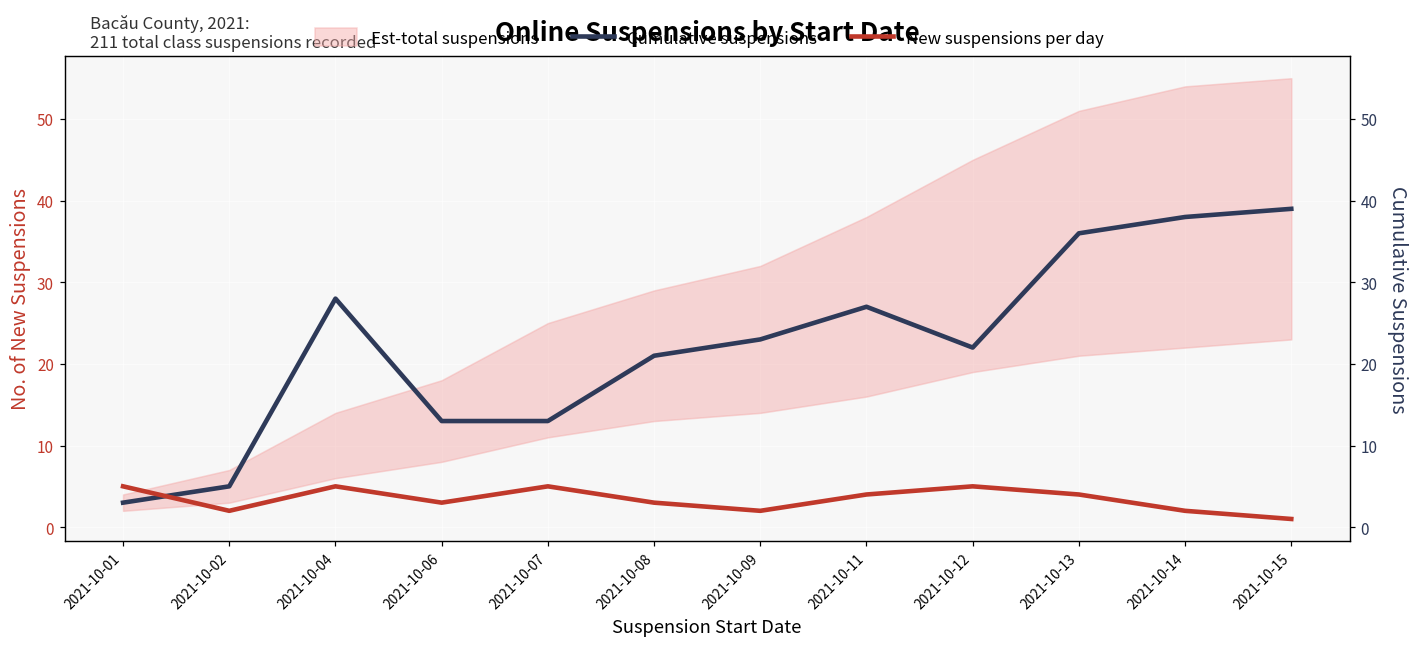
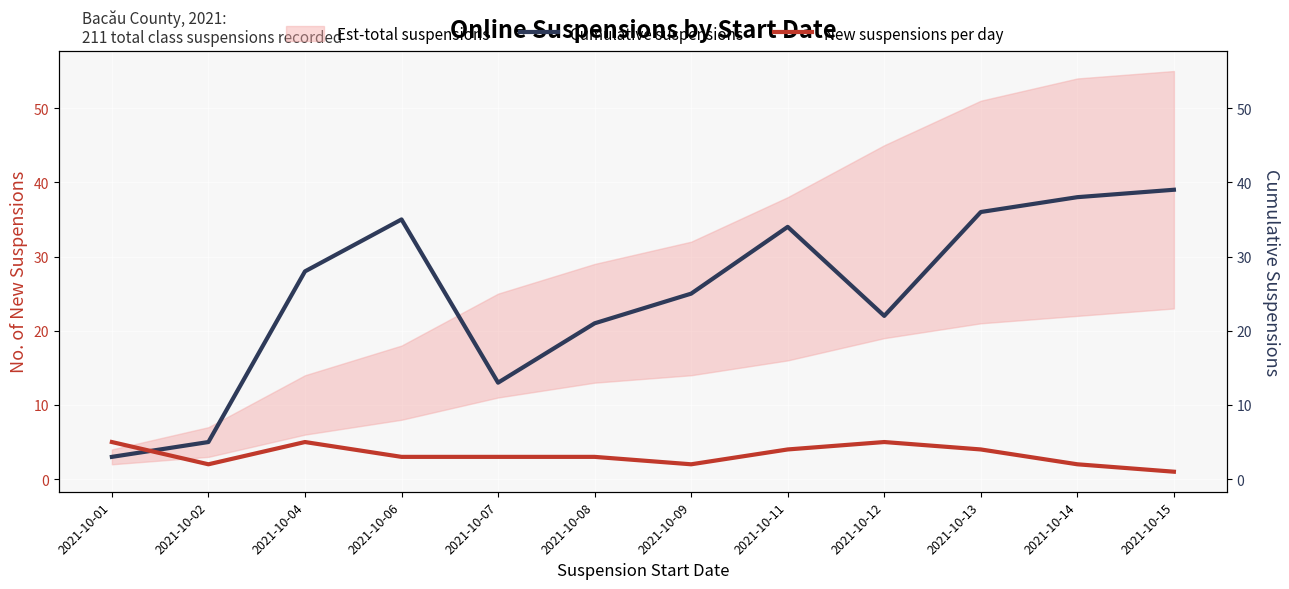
Cumulative suspensions, 2021-10-06: 13 -> 35
New suspensions per day, 2021-10-07: 5 -> 3
Cumulative suspensions, 2021-10-09: 23 -> 25
Cumulative suspensions, 2021-10-11: 27 -> 34
